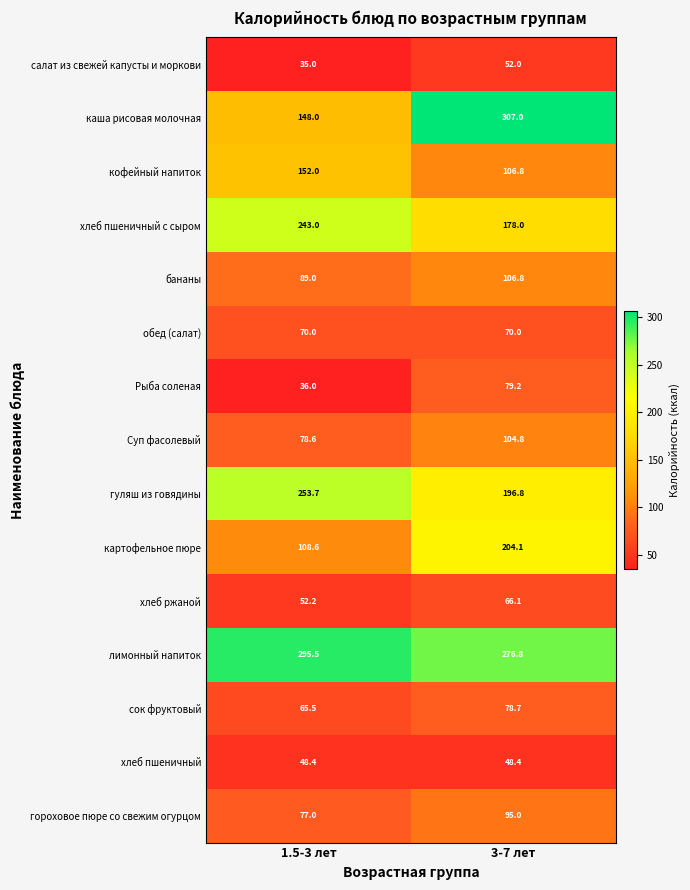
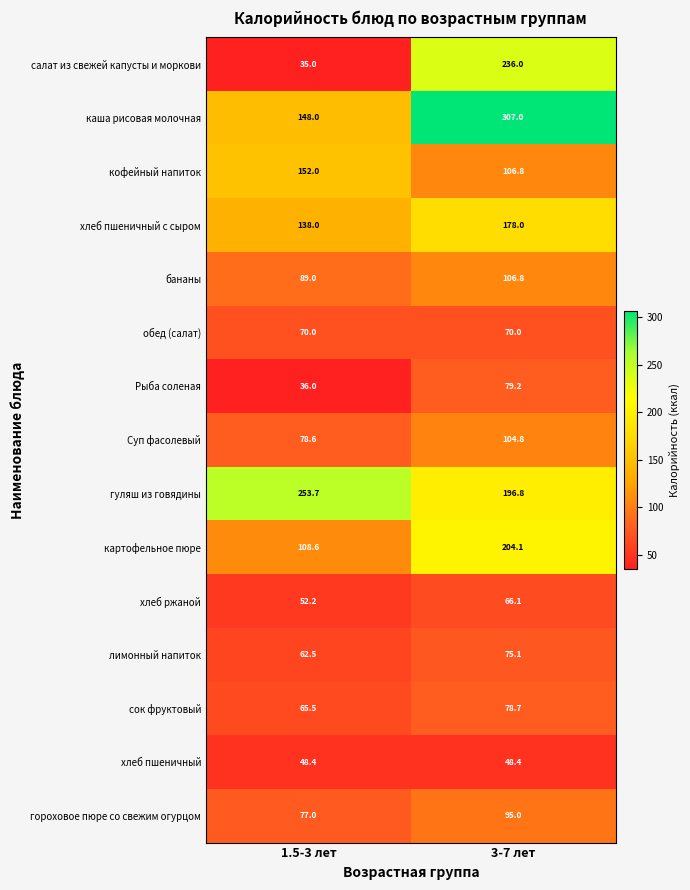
салат из свежей капусты и моркови, 3-7 лет: 52.0 -> 236.0
хлеб пшеничный с сыром, 1.5-3 лет: 243.0 -> 138.0
лимонный напиток, 1.5-3 лет: 295.5 -> 62.5
лимонный напиток, 3-7 лет: 276.8 -> 75.1
